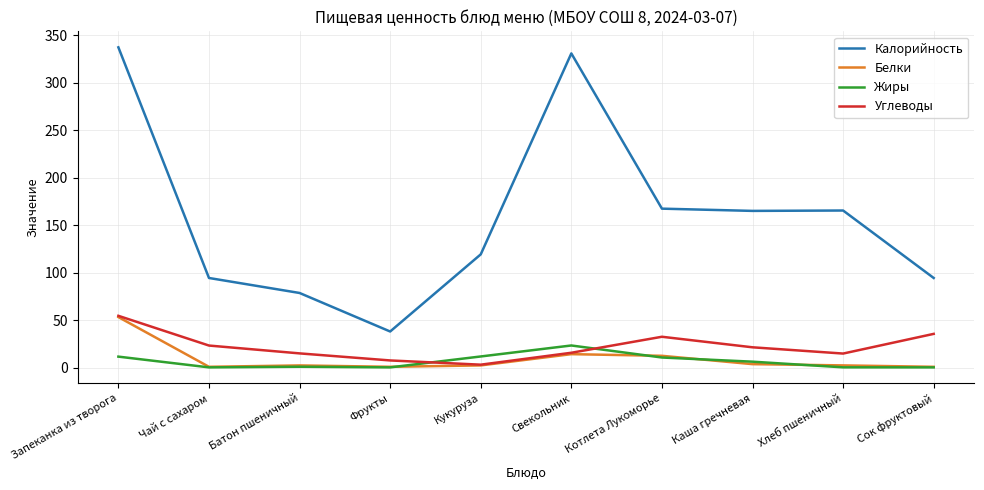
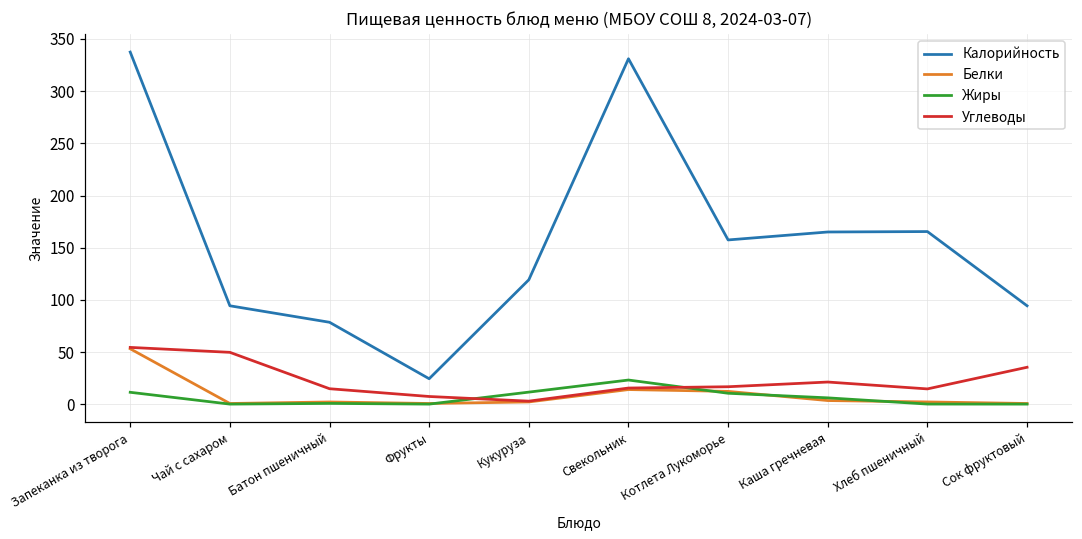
Углеводы, Чай с сахаром: 20 -> 50
Калорийность, Фрукты: 40 -> 20
Калорийность, Котлета Лукоморье: 170 -> 160
Углеводы, Котлета Лукоморье: 30 -> 20
